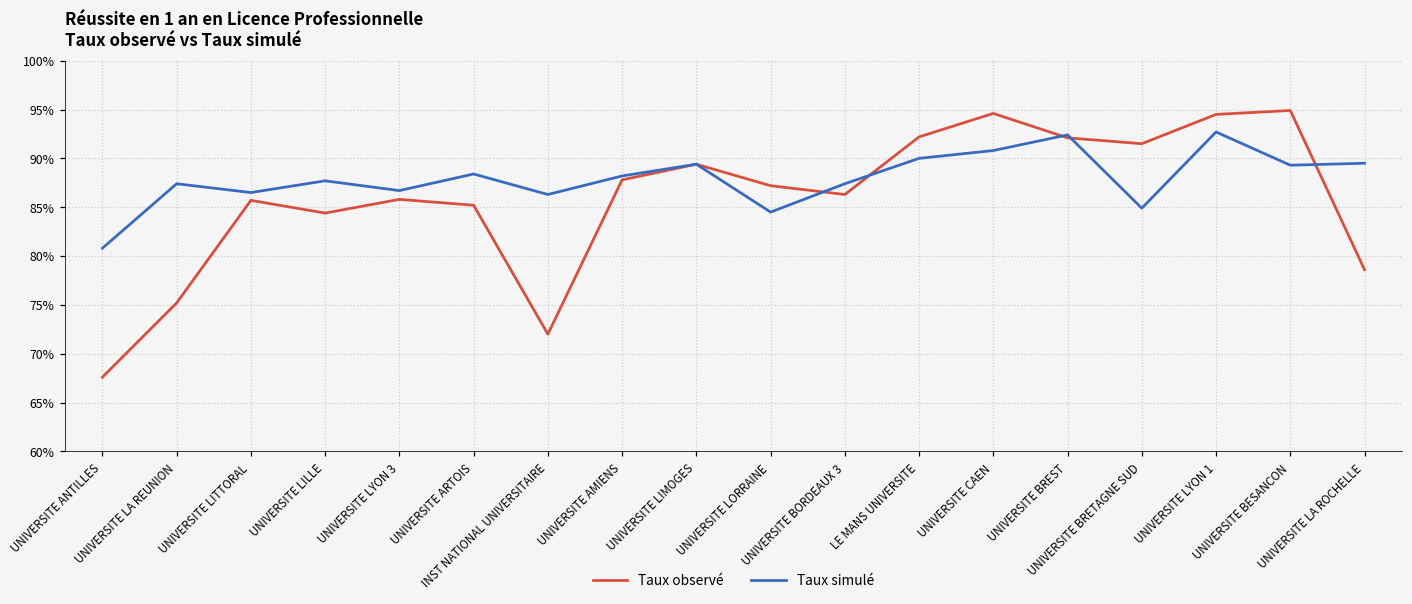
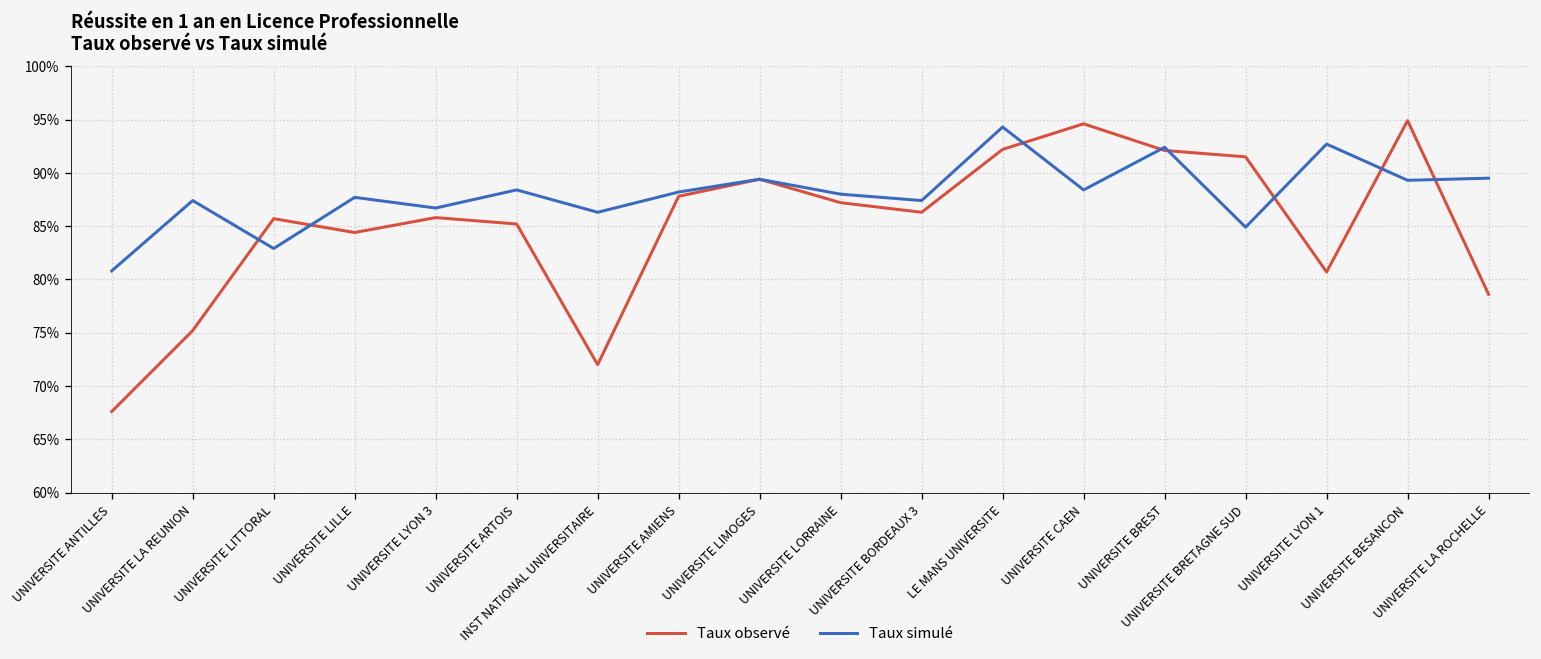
Taux simulé, UNIVERSITE LITTORAL: 87% -> 83%
Taux simulé, UNIVERSITE LORRAINE: 85% -> 88%
Taux simulé, LE MANS UNIVERSITE: 90% -> 94%
Taux simulé, UNIVERSITE CAEN: 91% -> 88%
Taux observé, UNIVERSITE LYON 1: 95% -> 81%
